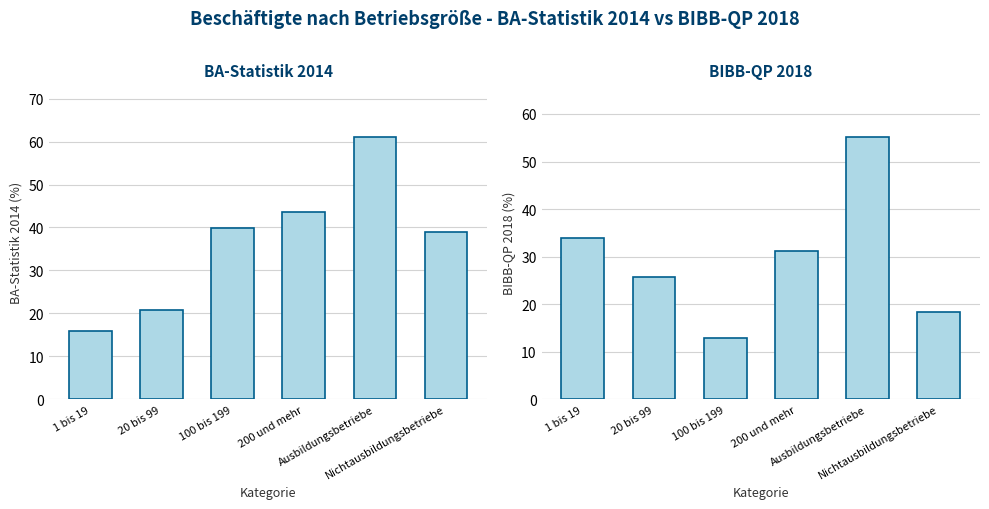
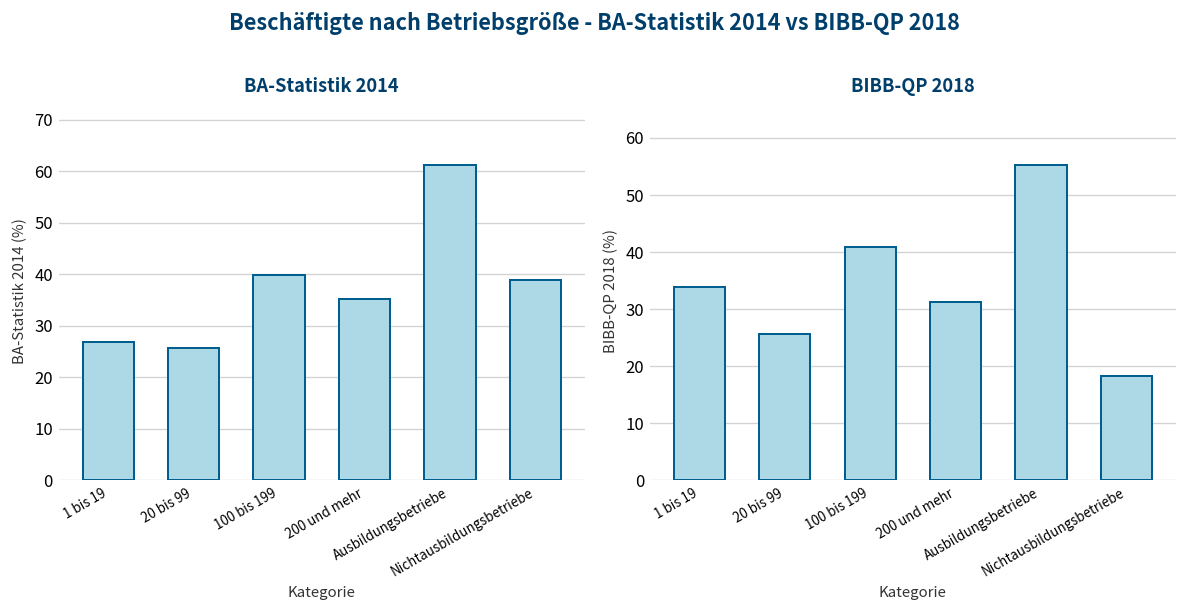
BA-Statistik 2014, 1 bis 19: 16 -> 27
BA-Statistik 2014, 20 bis 99: 21 -> 26
BA-Statistik 2014, 200 und mehr: 44 -> 35
BIBB-QP 2018, 100 bis 199: 13 -> 41
